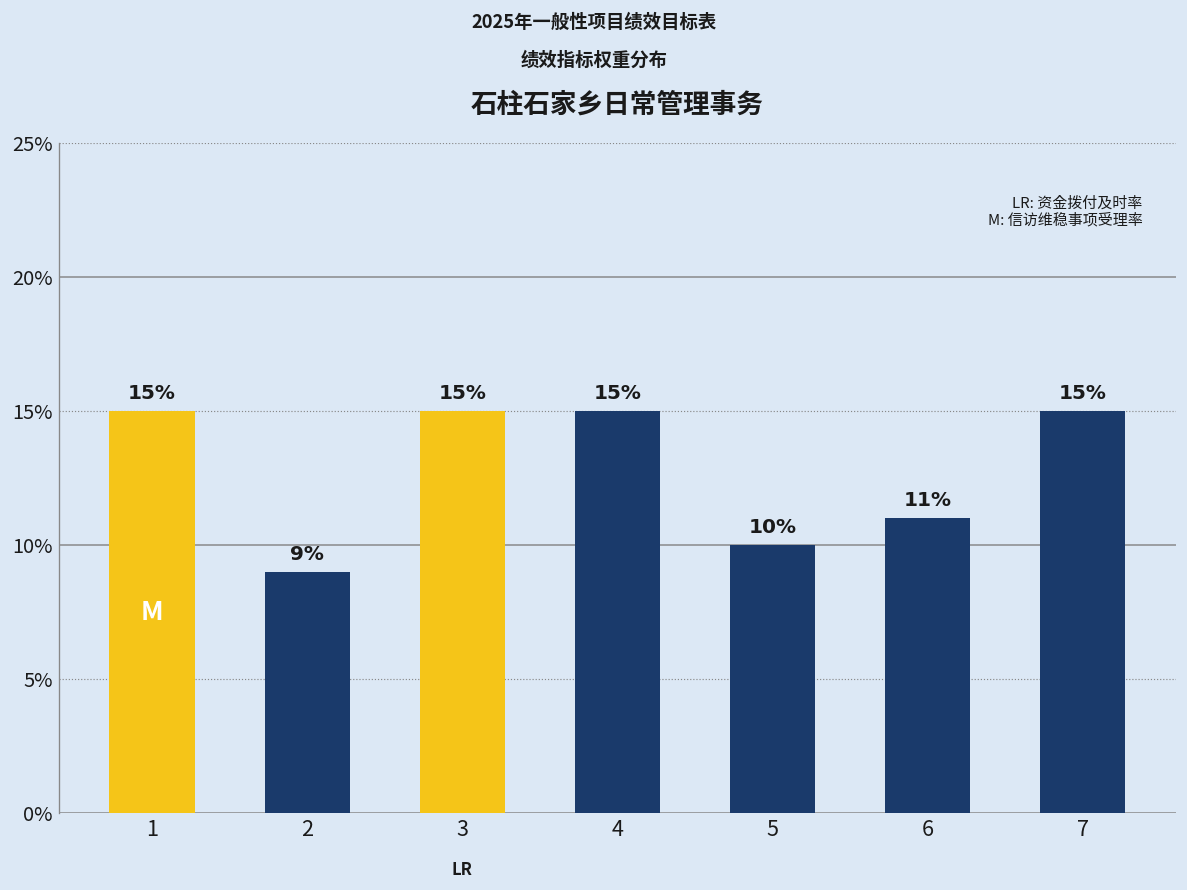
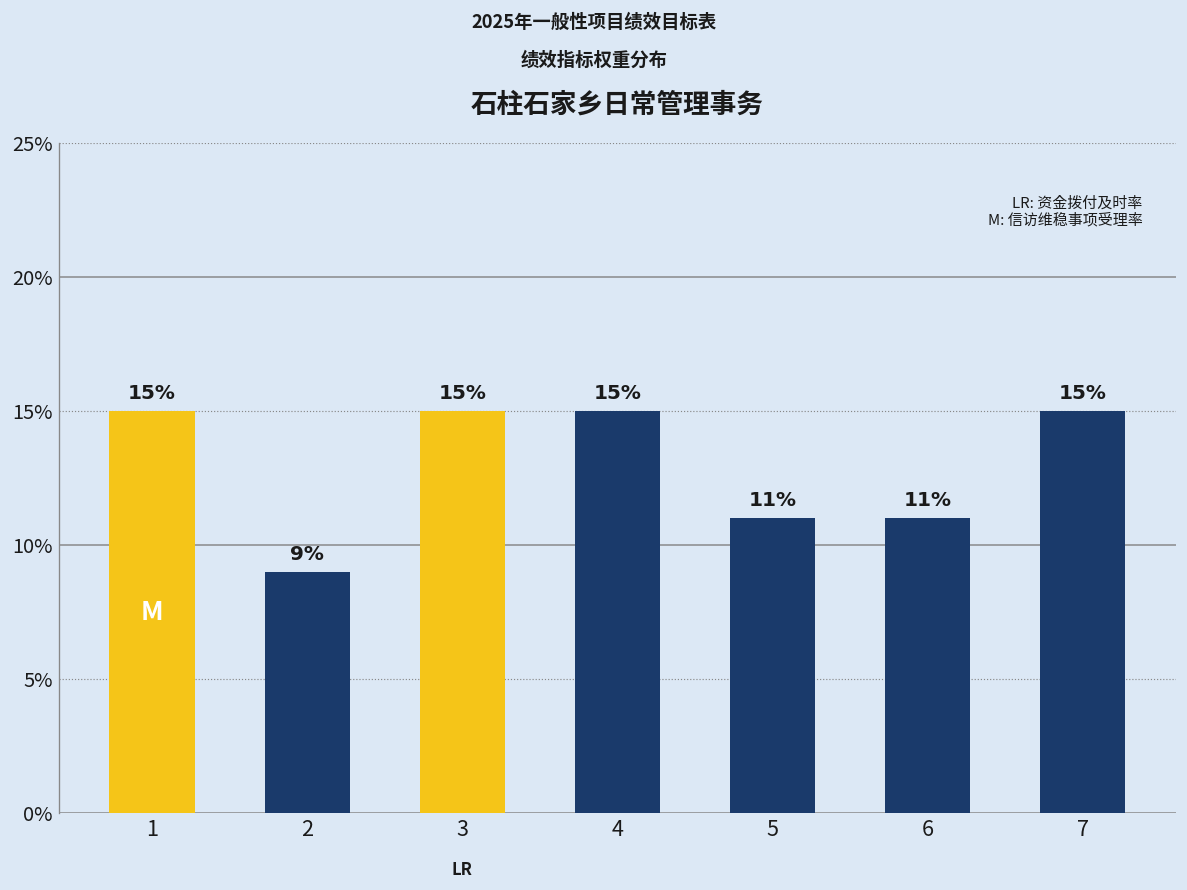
5: 10% -> 11%
